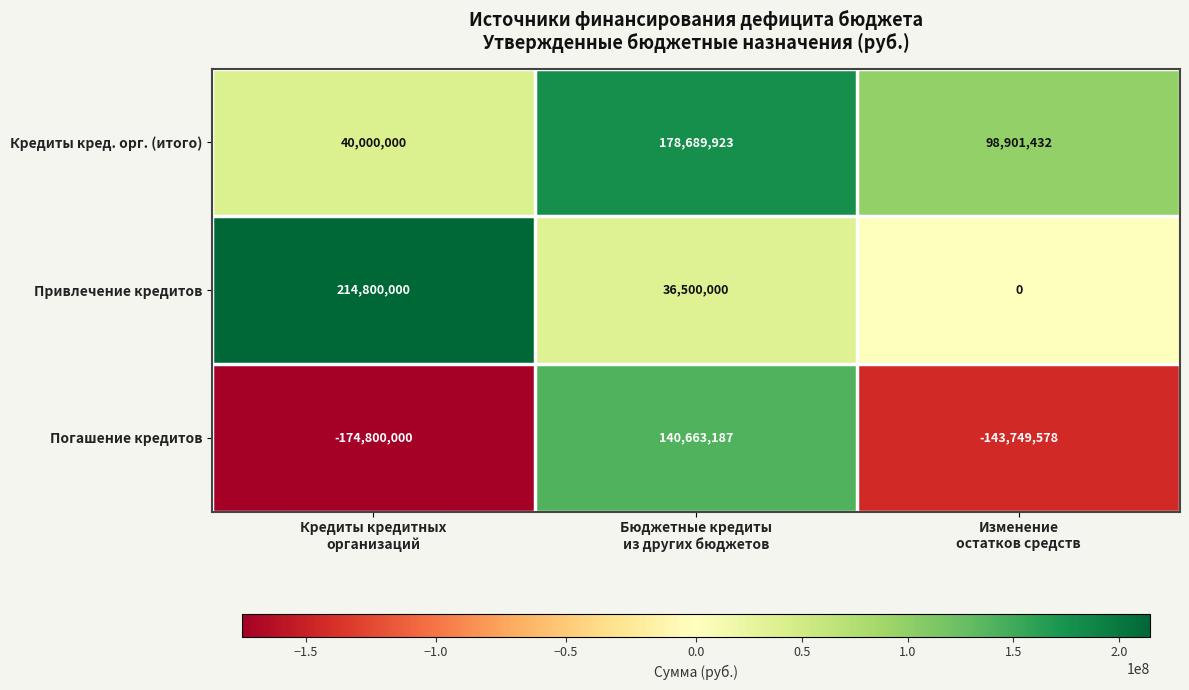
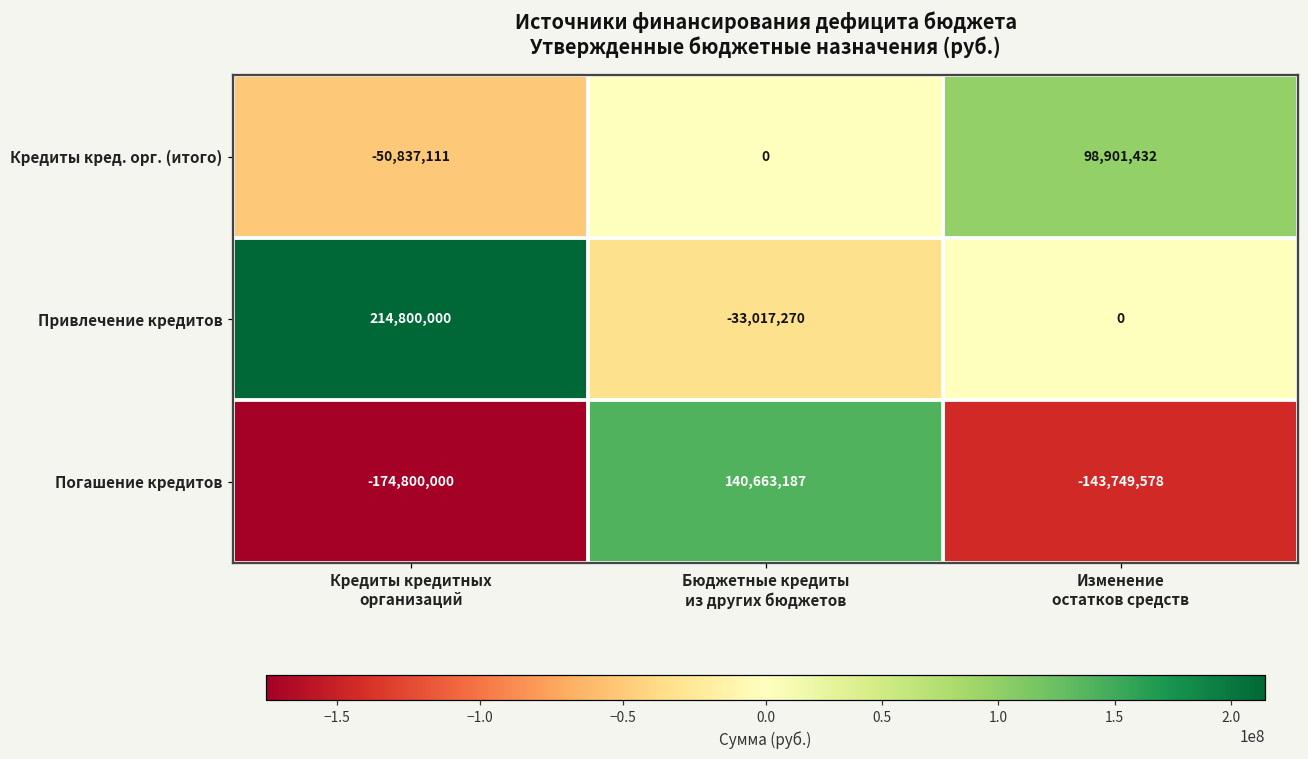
Кредиты кред. орг. (итого), Кредиты кредитных организаций: 40,000,000 -> -50,837,111
Кредиты кред. орг. (итого), Бюджетные кредиты из других бюджетов: 178,689,923 -> 0
Привлечение кредитов, Бюджетные кредиты из других бюджетов: 36,500,000 -> -33,017,270
